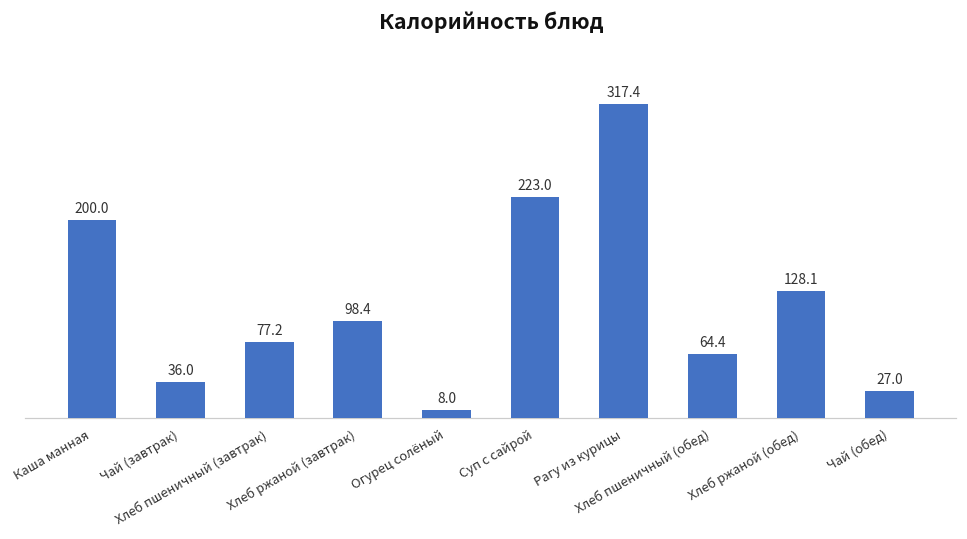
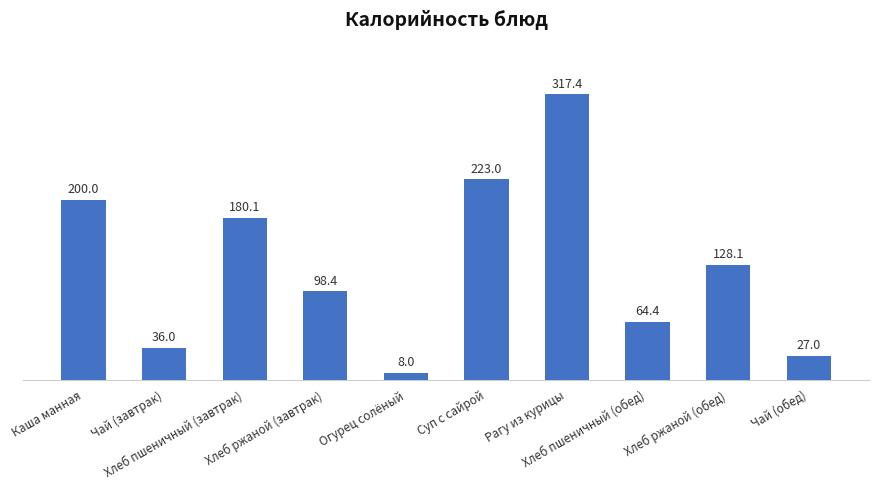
Хлеб пшеничный (завтрак): 77.2 -> 180.1
